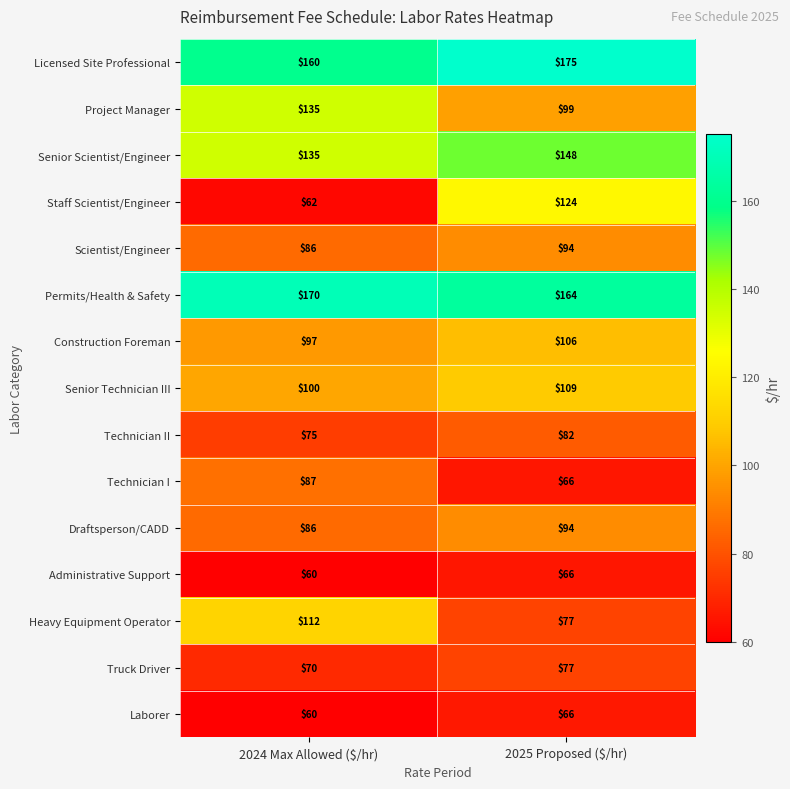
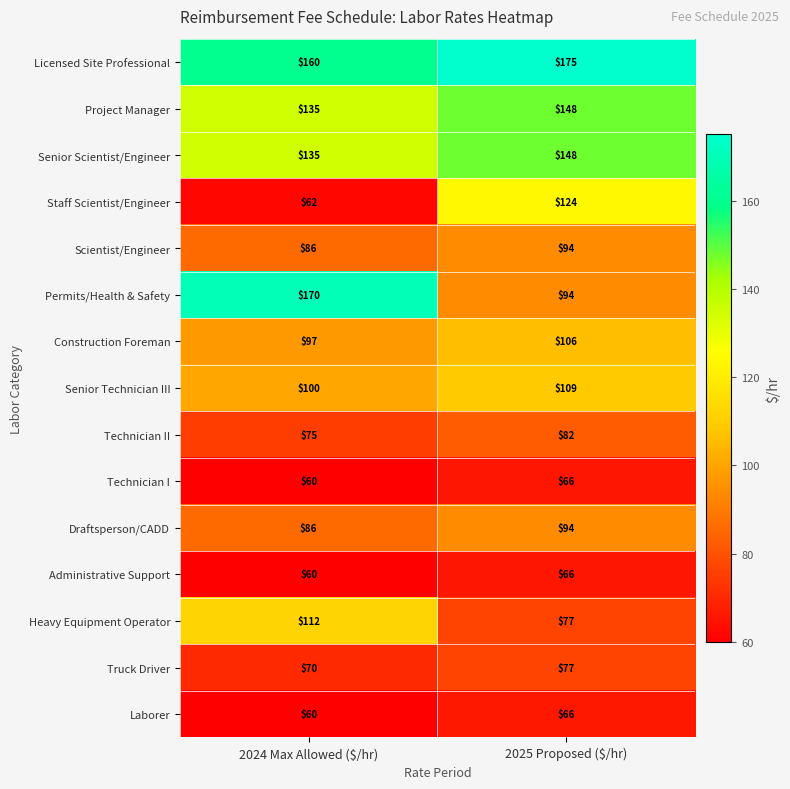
Project Manager, 2025 Proposed ($/hr): $99 -> $148
Permits/Health & Safety, 2025 Proposed ($/hr): $164 -> $94
Technician I, 2024 Max Allowed ($/hr): $87 -> $60
